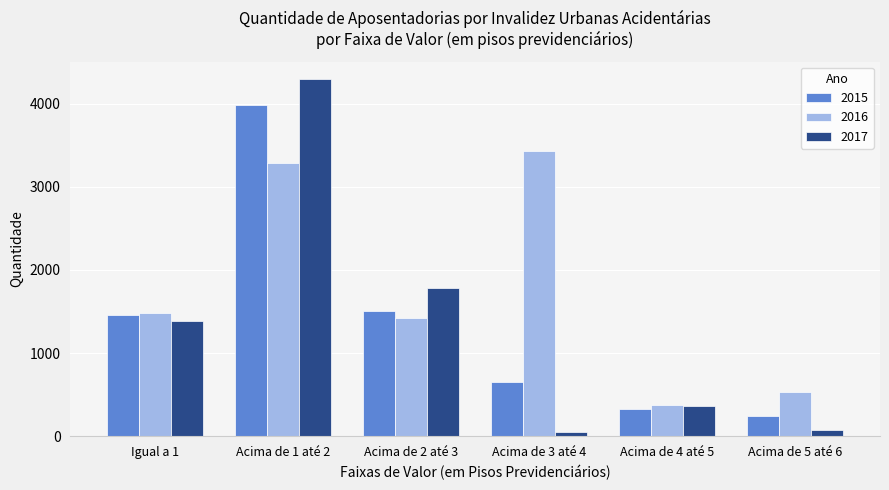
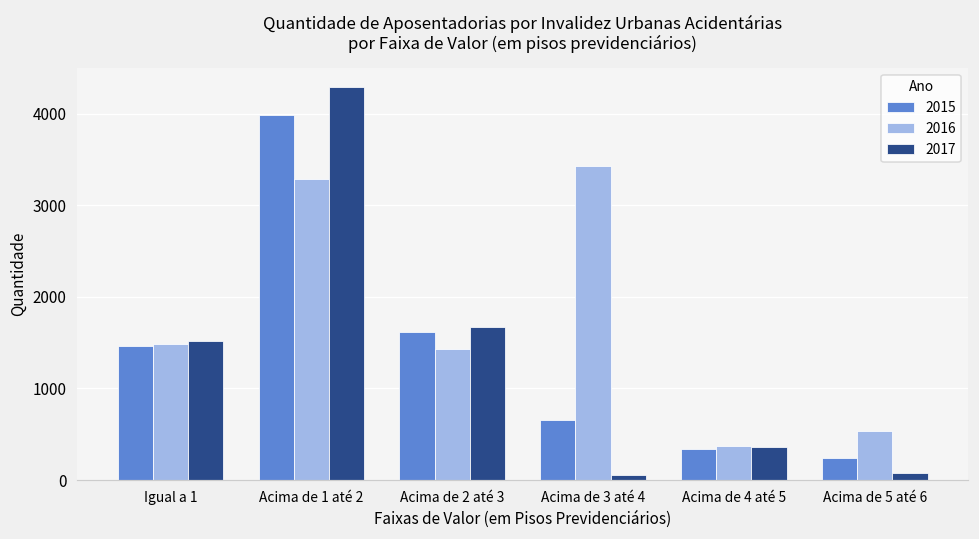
2017, Igual a 1: 1400 -> 1500
2015, Acima de 2 até 3: 1500 -> 1600
2017, Acima de 2 até 3: 1800 -> 1700
